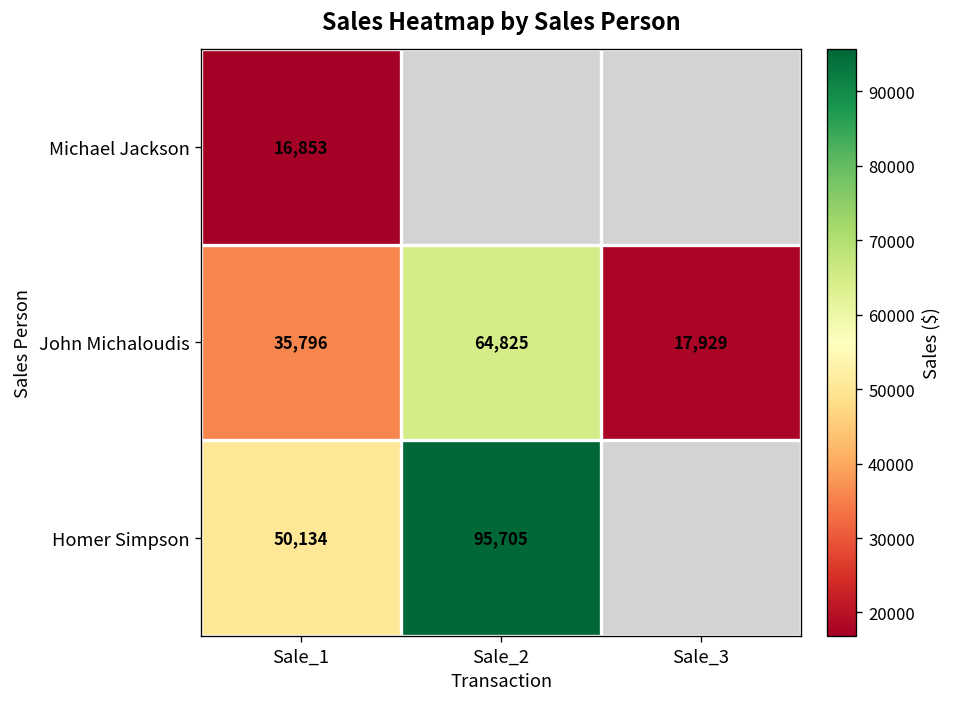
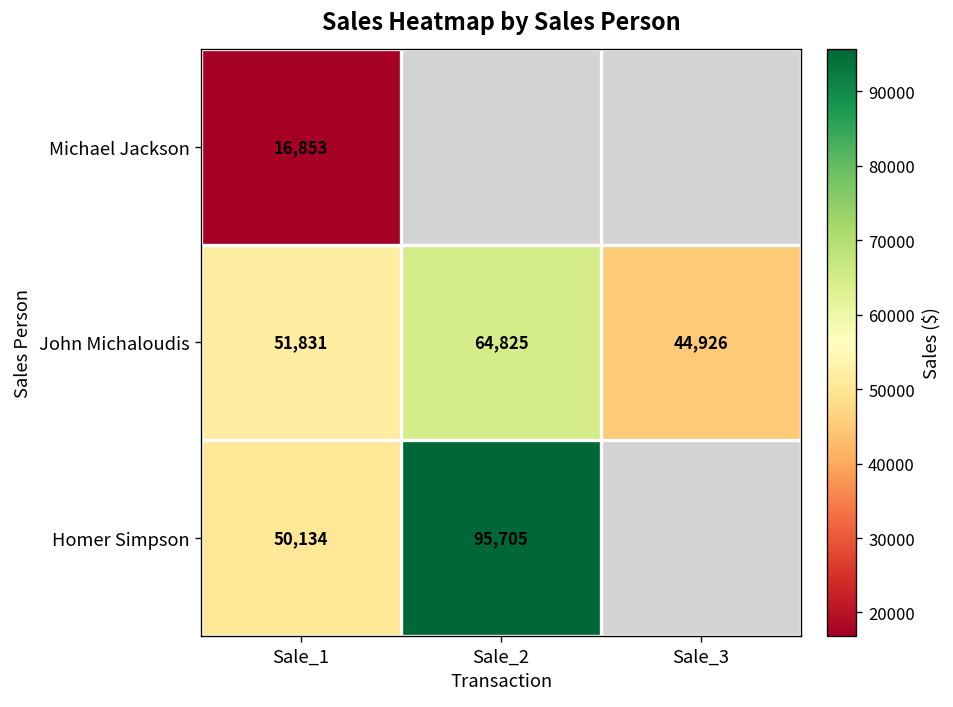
John Michaloudis, Sale_1: 35,796 -> 51,831
John Michaloudis, Sale_3: 17,929 -> 44,926
